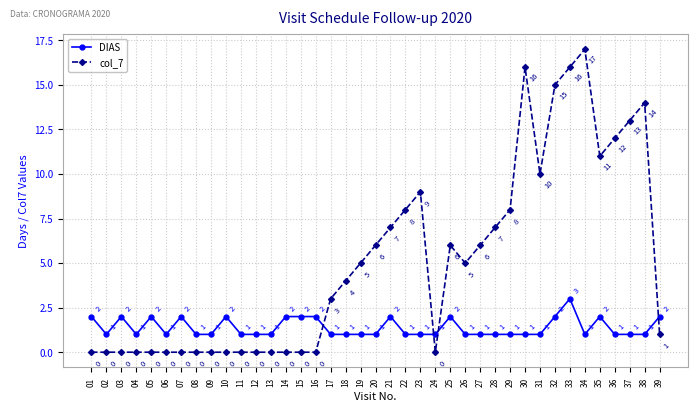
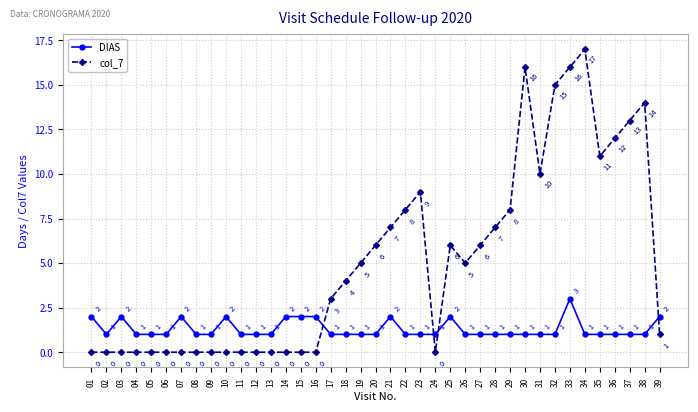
DIAS, 05: 2 -> 1
DIAS, 32: 2 -> 1
DIAS, 35: 2 -> 1
